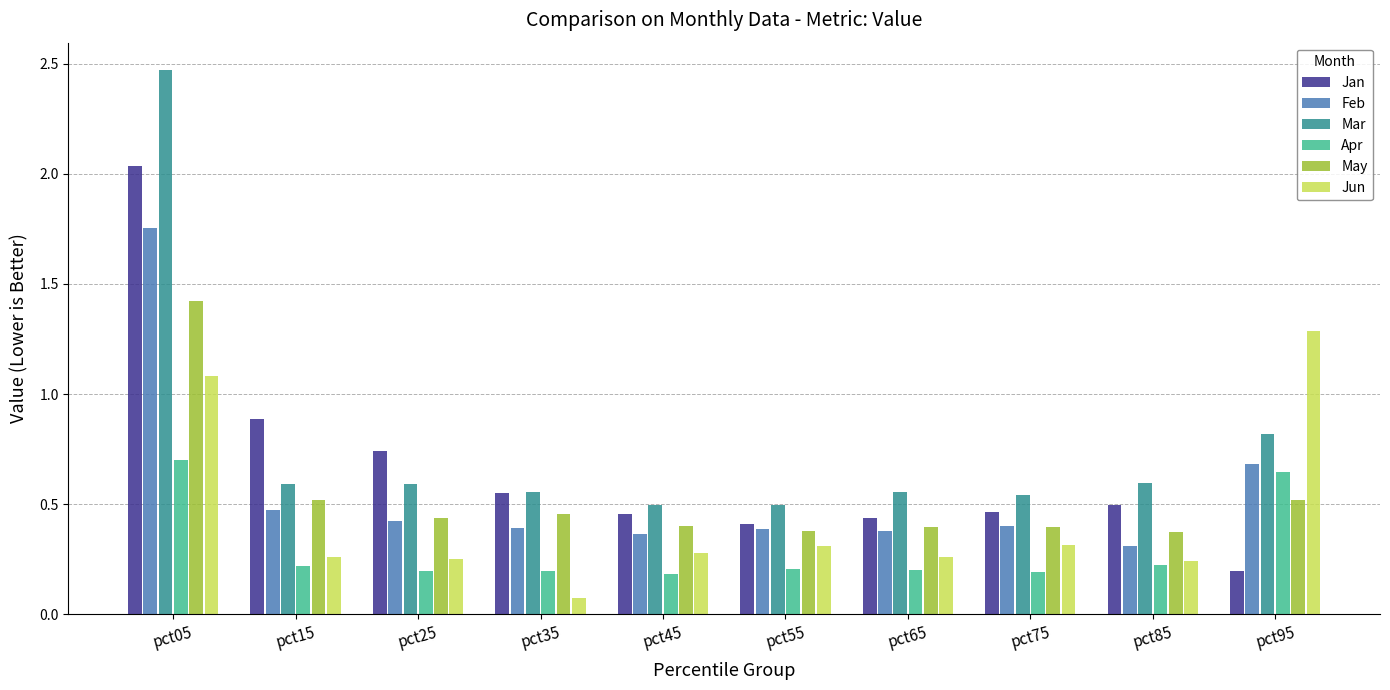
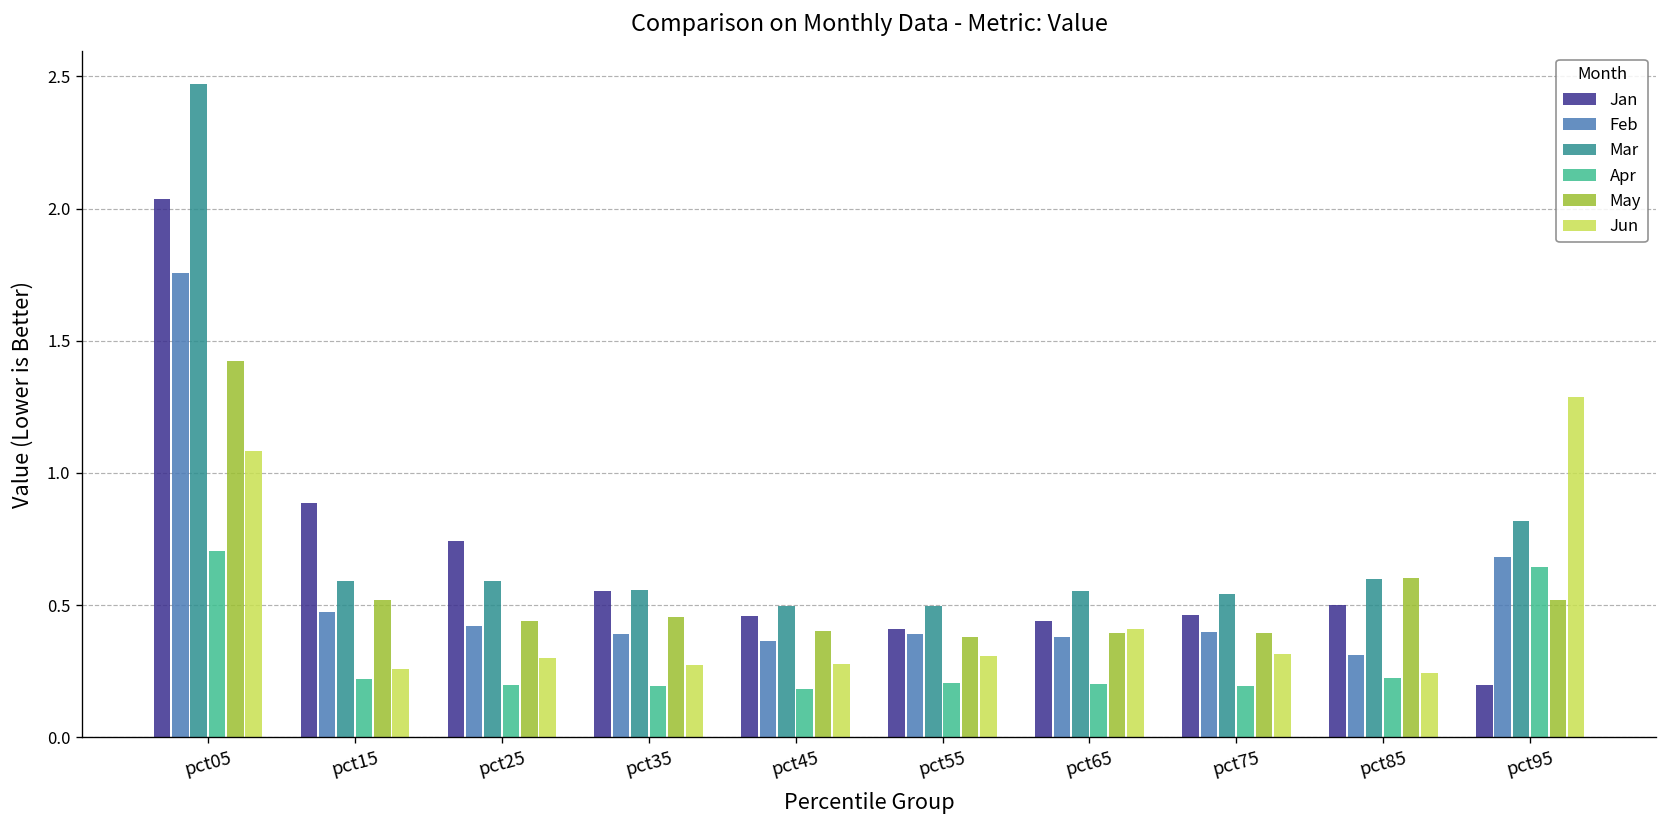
Jun, pct25: 0.25 -> 0.30
Jun, pct35: 0.07 -> 0.27
Jun, pct65: 0.26 -> 0.41
May, pct85: 0.37 -> 0.60
